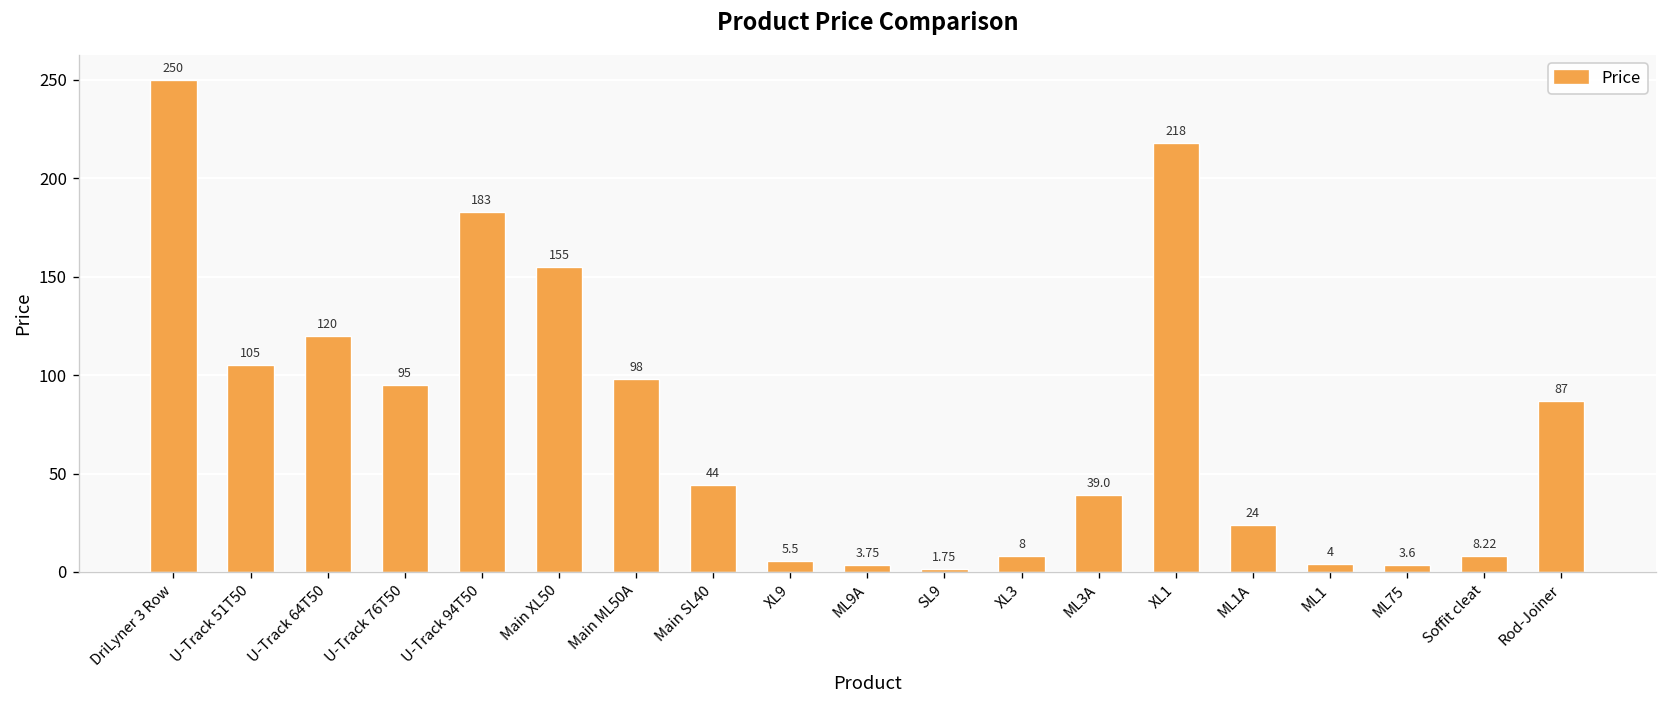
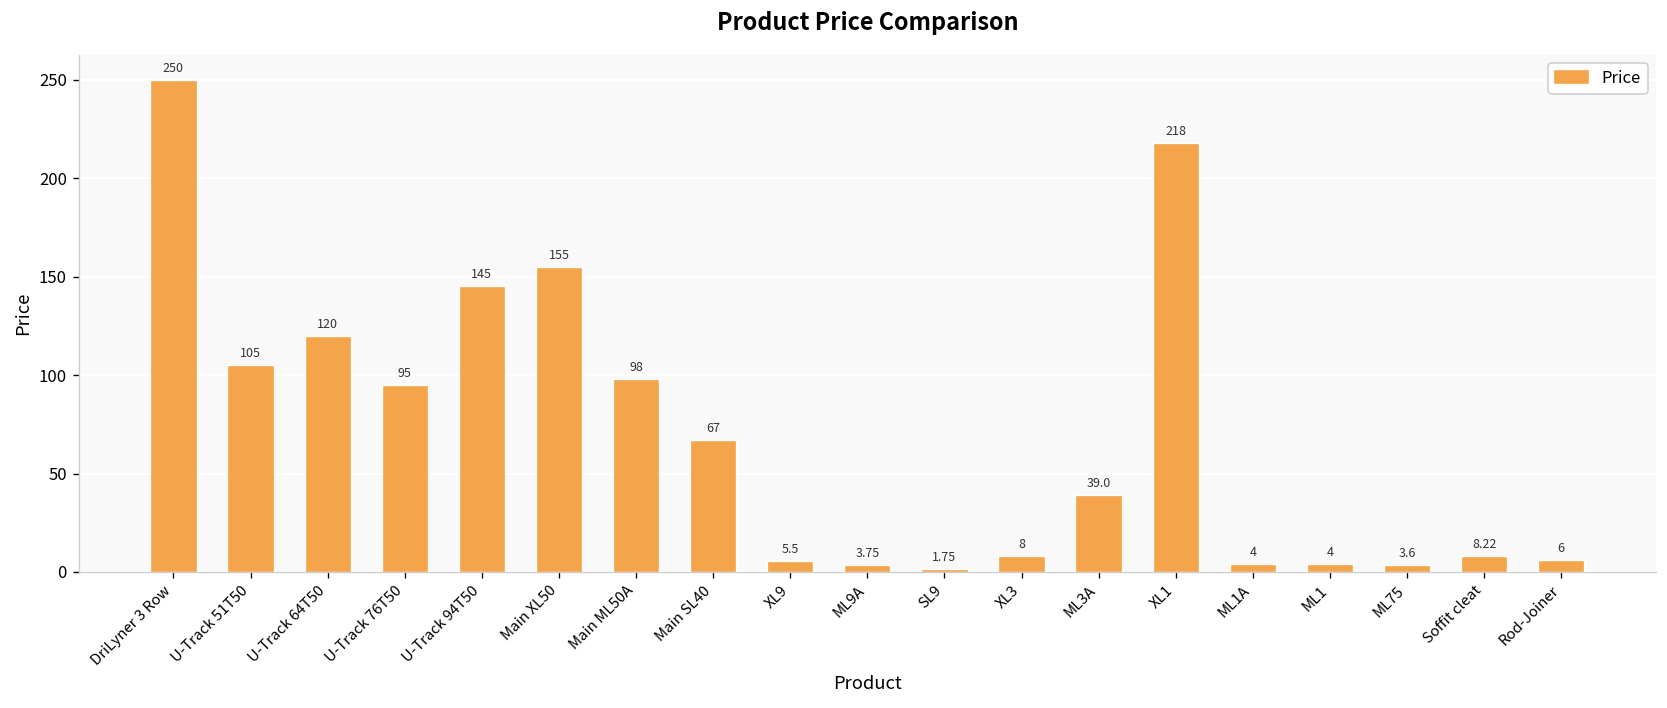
U-Track 94T50: 183 -> 145
Main SL40: 44 -> 67
ML1A: 24 -> 4
Rod-Joiner: 87 -> 6
